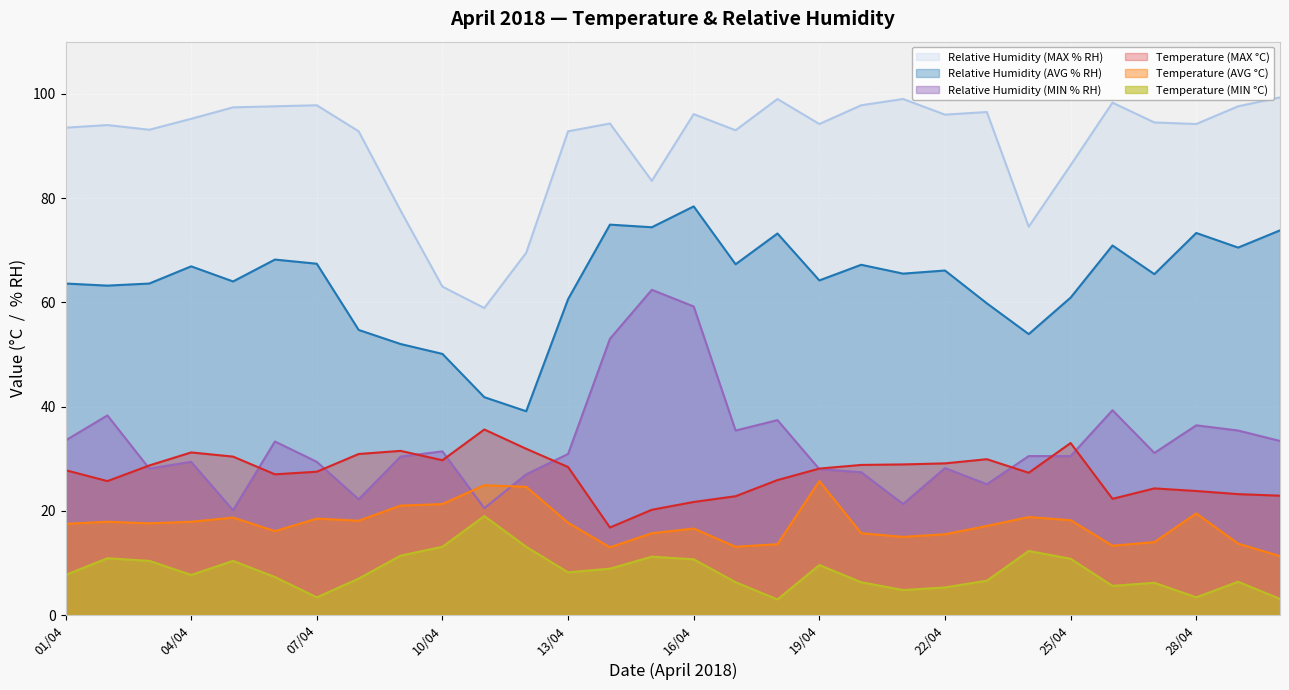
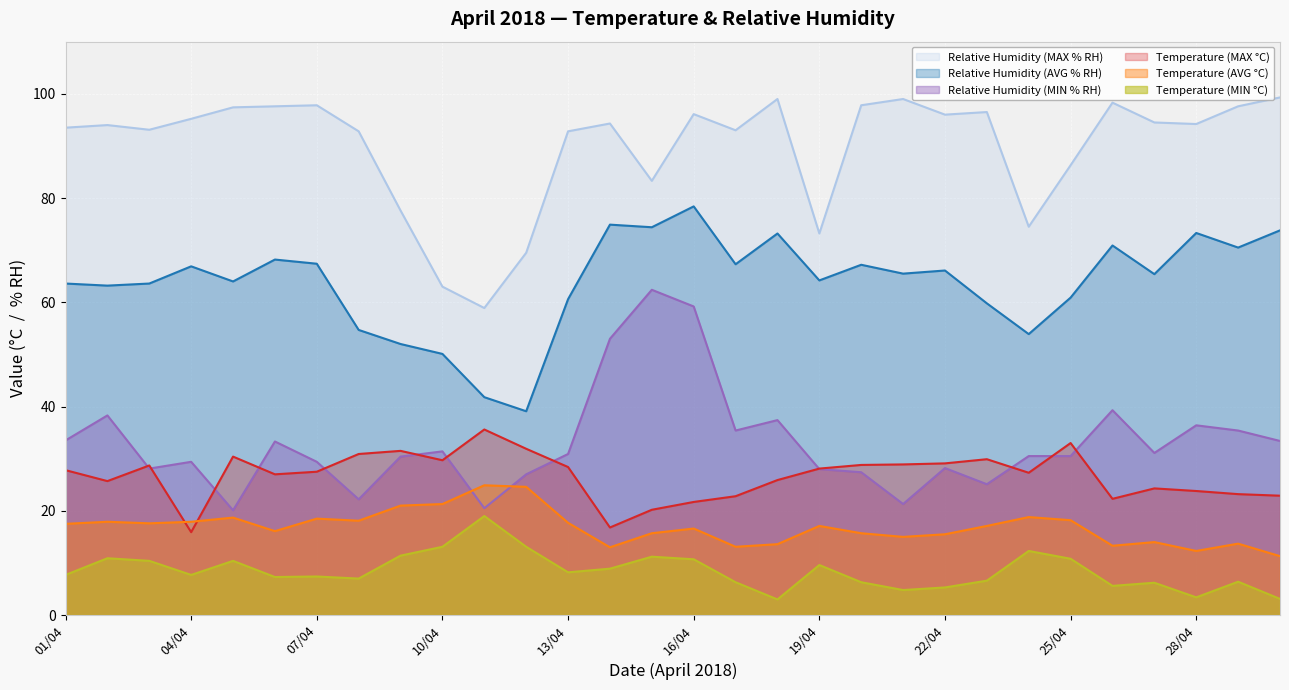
Temperature (MAX °C), 04/04: 31 -> 16
Temperature (MIN °C), 07/04: 3 -> 7
Relative Humidity (MAX % RH), 19/04: 94 -> 73
Temperature (AVG °C), 19/04: 26 -> 17
Temperature (AVG °C), 28/04: 20 -> 12
